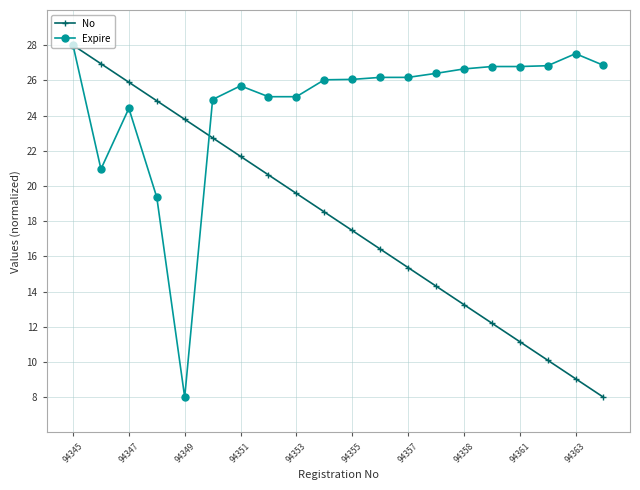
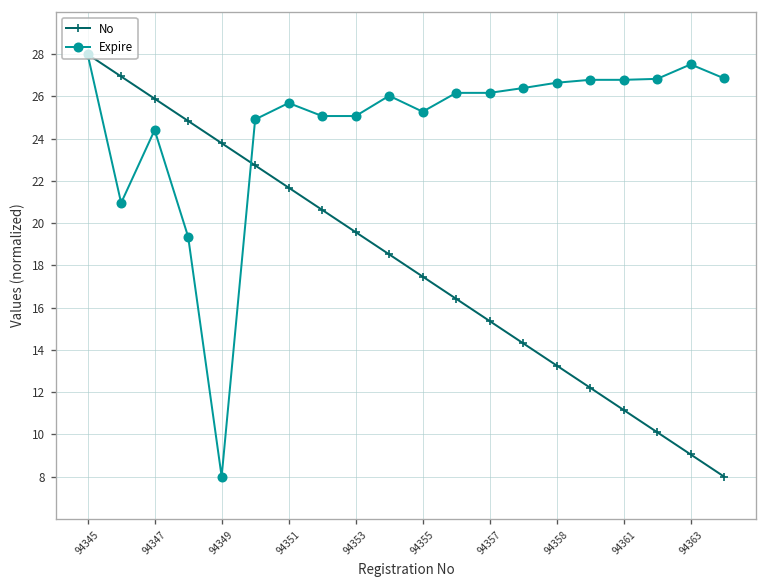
Expire, 94355: 26.1 -> 25.3
